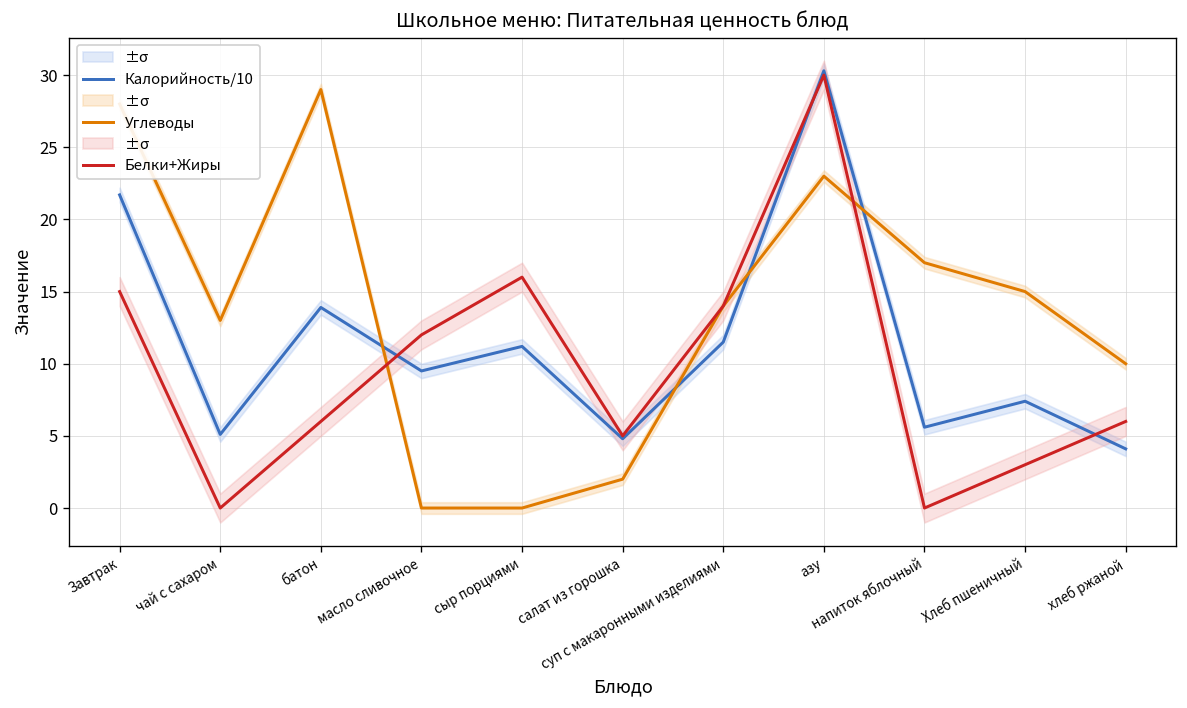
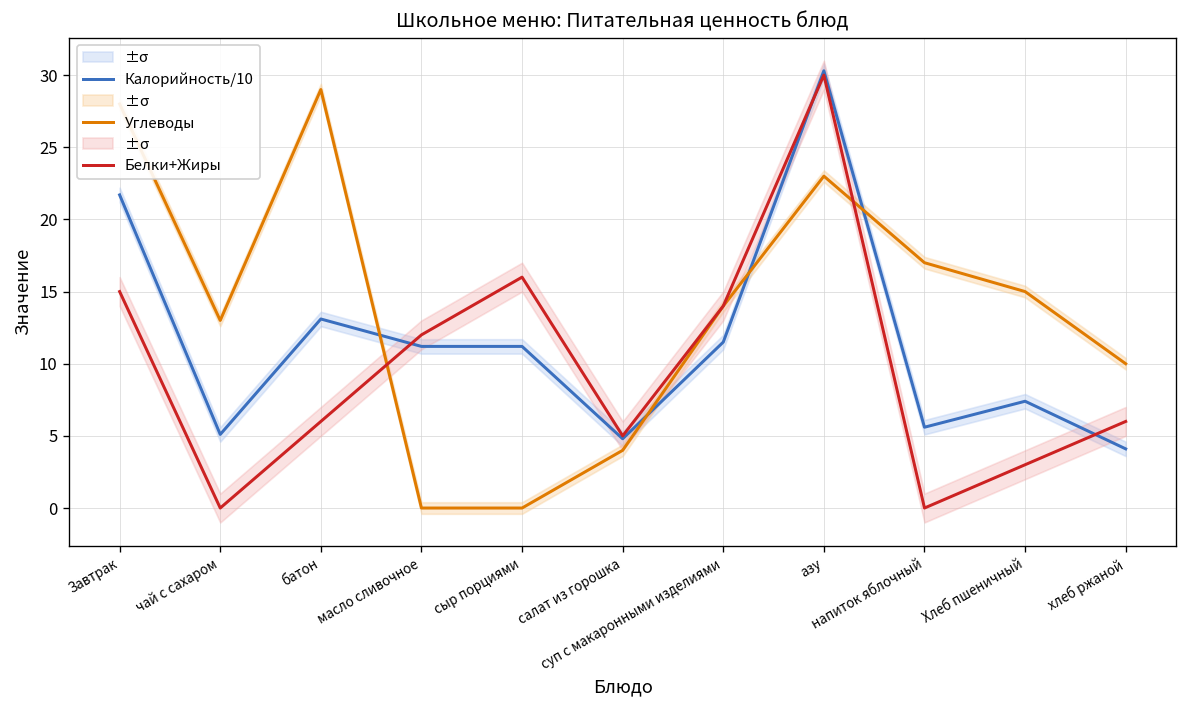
Калорийность/10, батон: 13.9 -> 13.1
Калорийность/10, масло сливочное: 9.5 -> 11.2
Углеводы, салат из горошка: 2 -> 4
